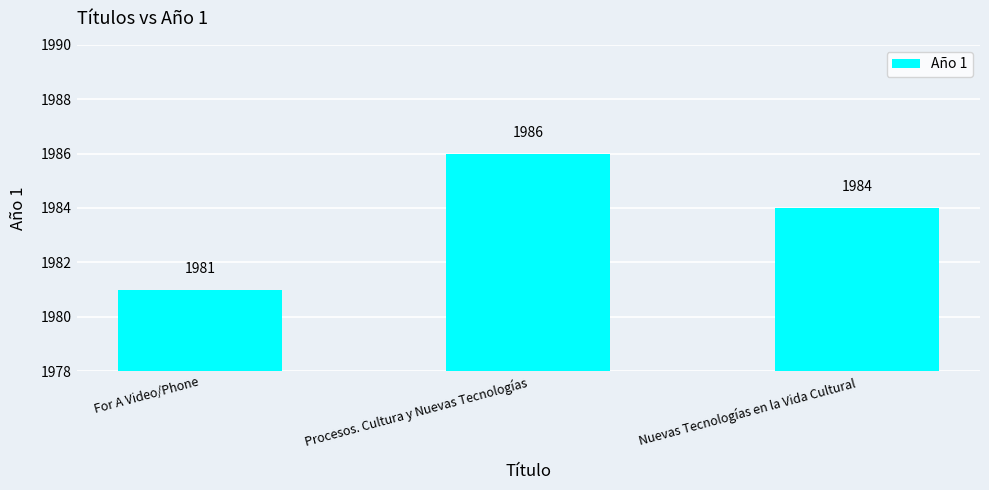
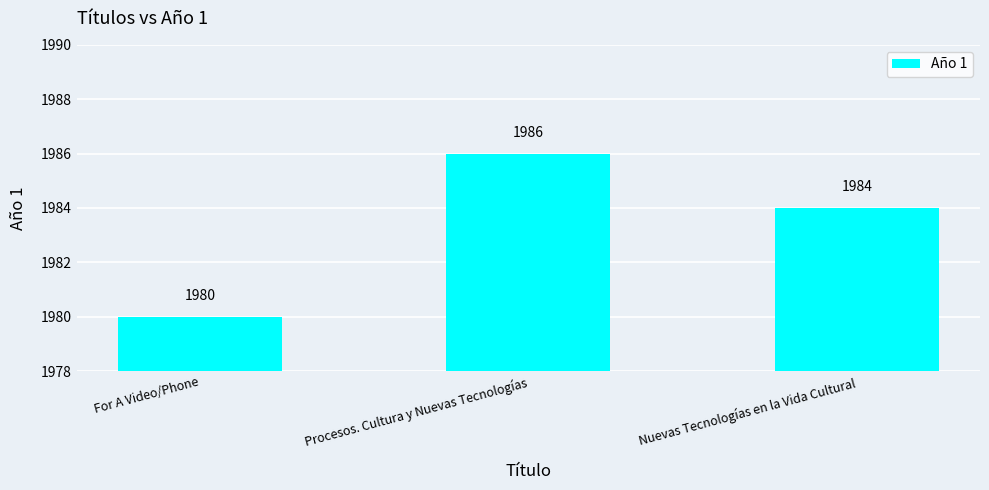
For A Video/Phone: 1981 -> 1980
